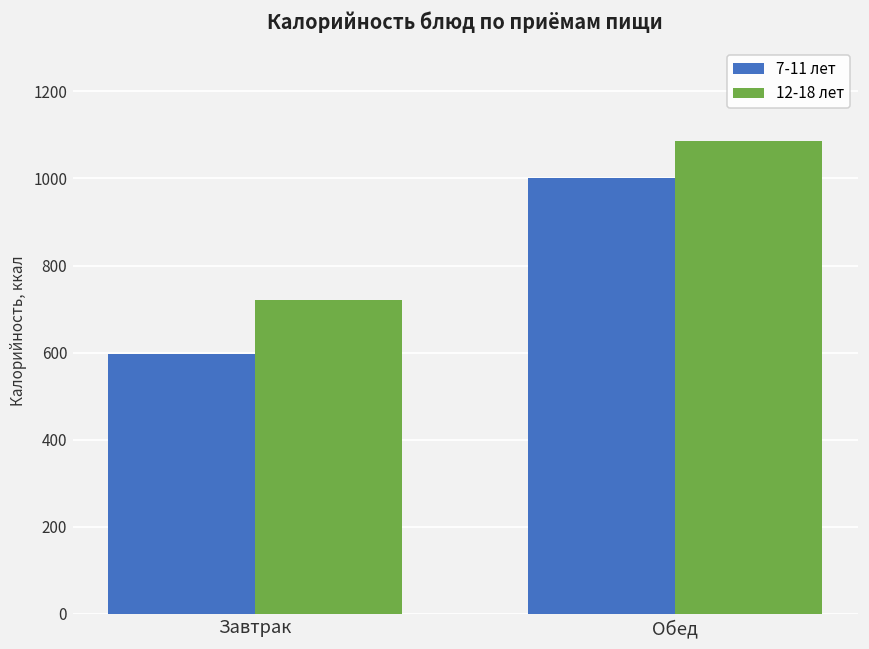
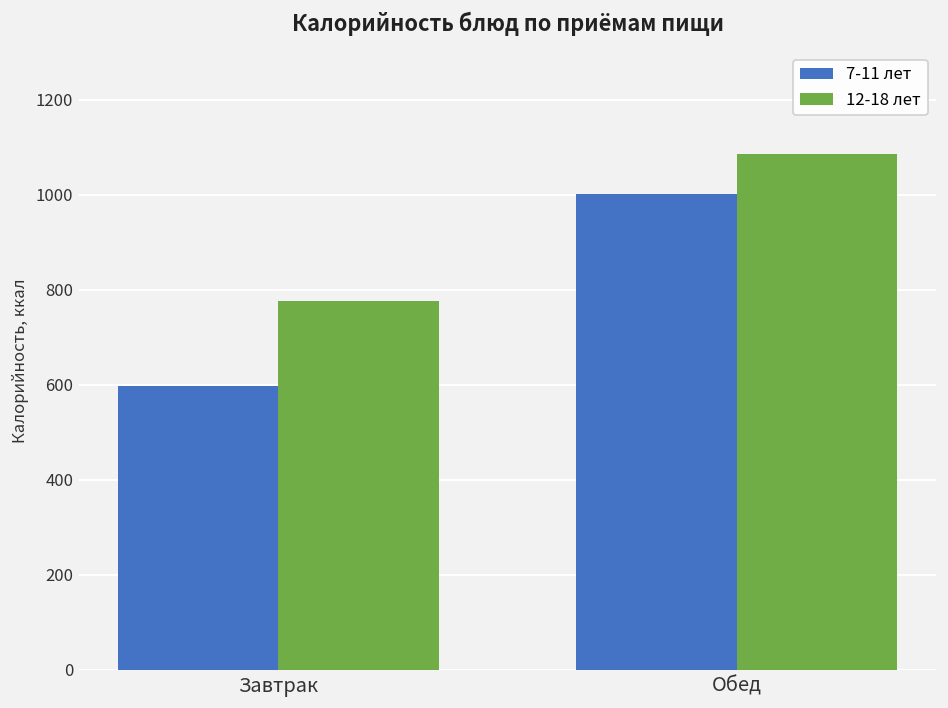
12-18 лет, Завтрак: 720 -> 780
